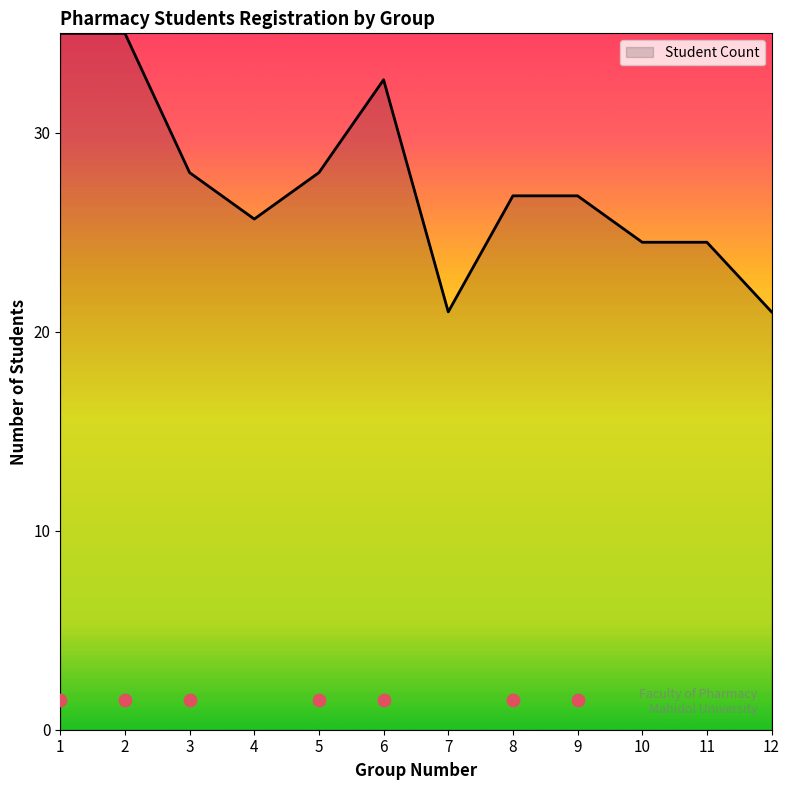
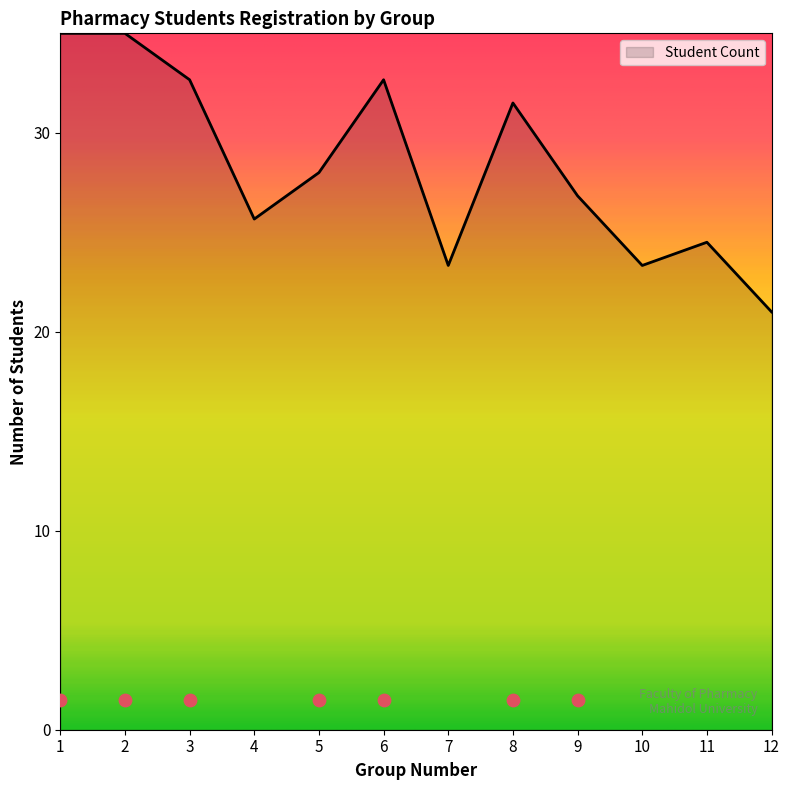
Student Count, 3: 28.0 -> 32.7
Student Count, 7: 21.0 -> 23.3
Student Count, 8: 26.8 -> 31.5
Student Count, 10: 24.5 -> 23.3
